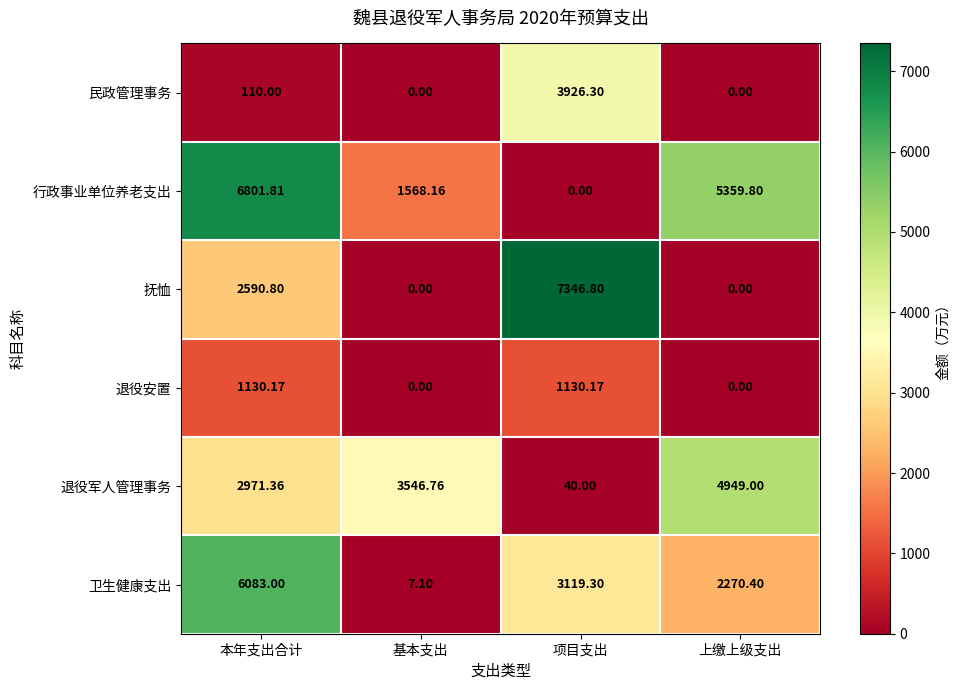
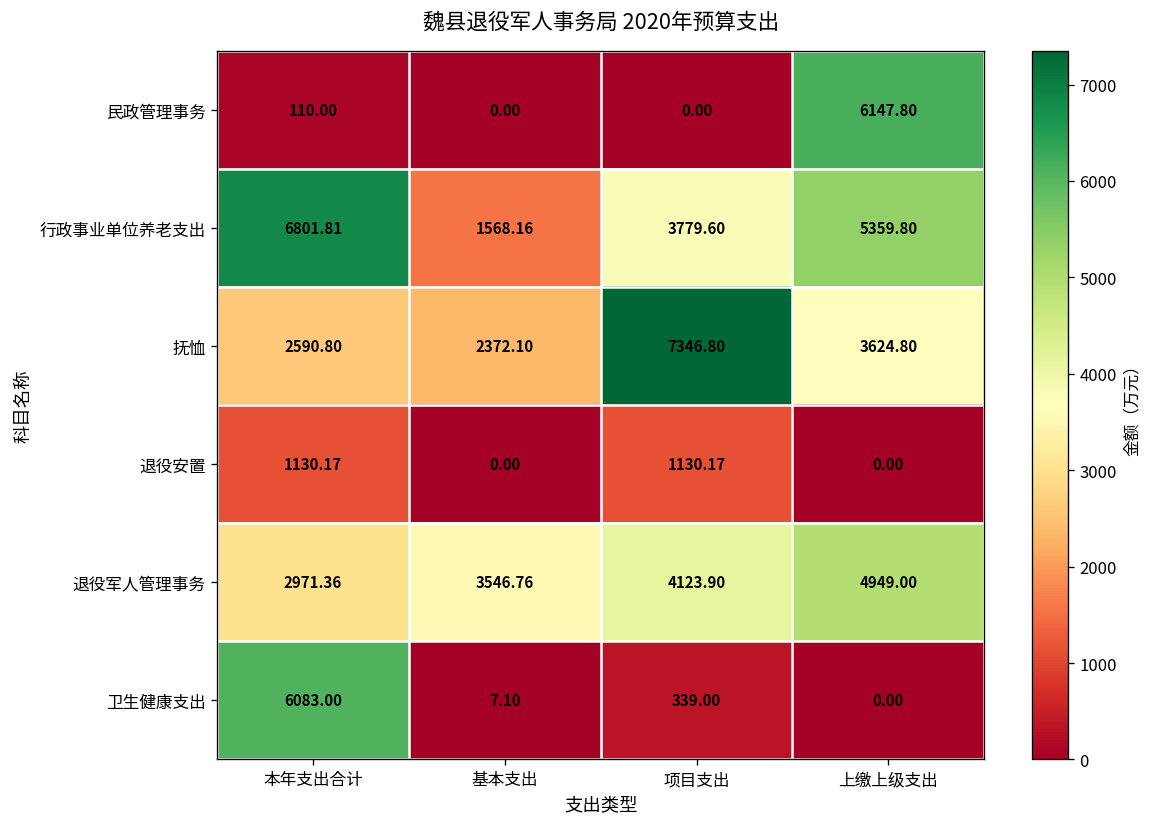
民政管理事务, 项目支出: 3926.30 -> 0.00
民政管理事务, 上缴上级支出: 0.00 -> 6147.80
行政事业单位养老支出, 项目支出: 0.00 -> 3779.60
抚恤, 基本支出: 0.00 -> 2372.10
抚恤, 上缴上级支出: 0.00 -> 3624.80
退役军人管理事务, 项目支出: 40.00 -> 4123.90
卫生健康支出, 项目支出: 3119.30 -> 339.00
卫生健康支出, 上缴上级支出: 2270.40 -> 0.00
